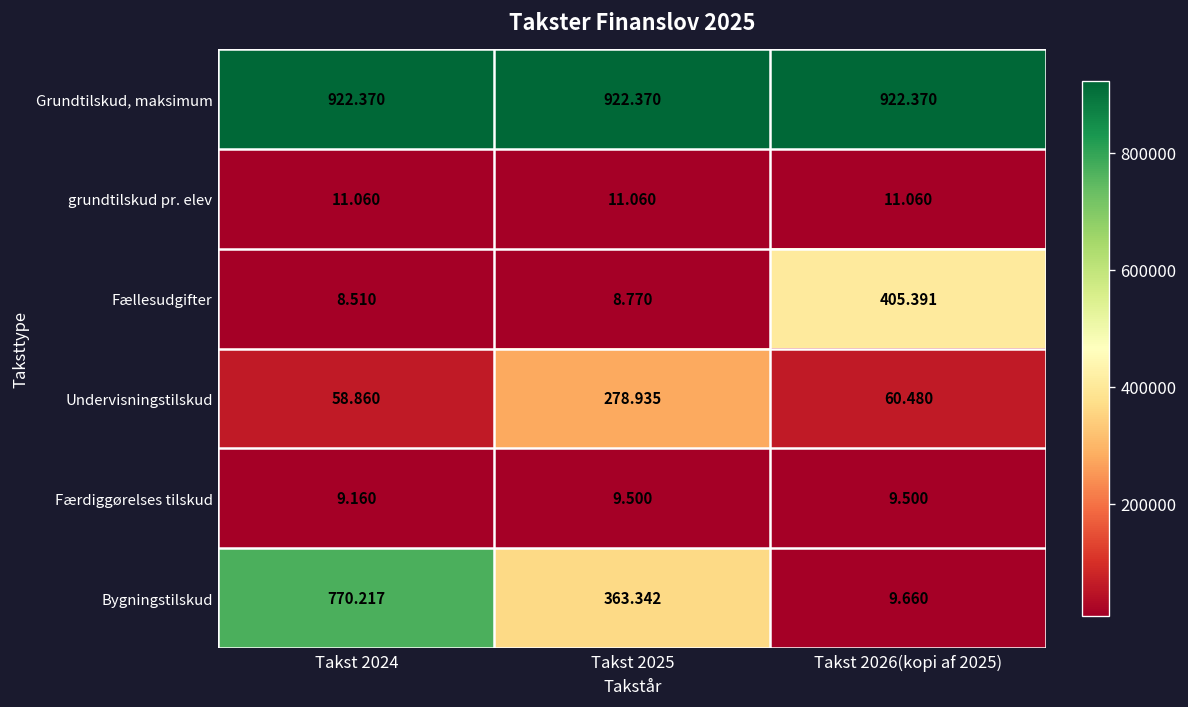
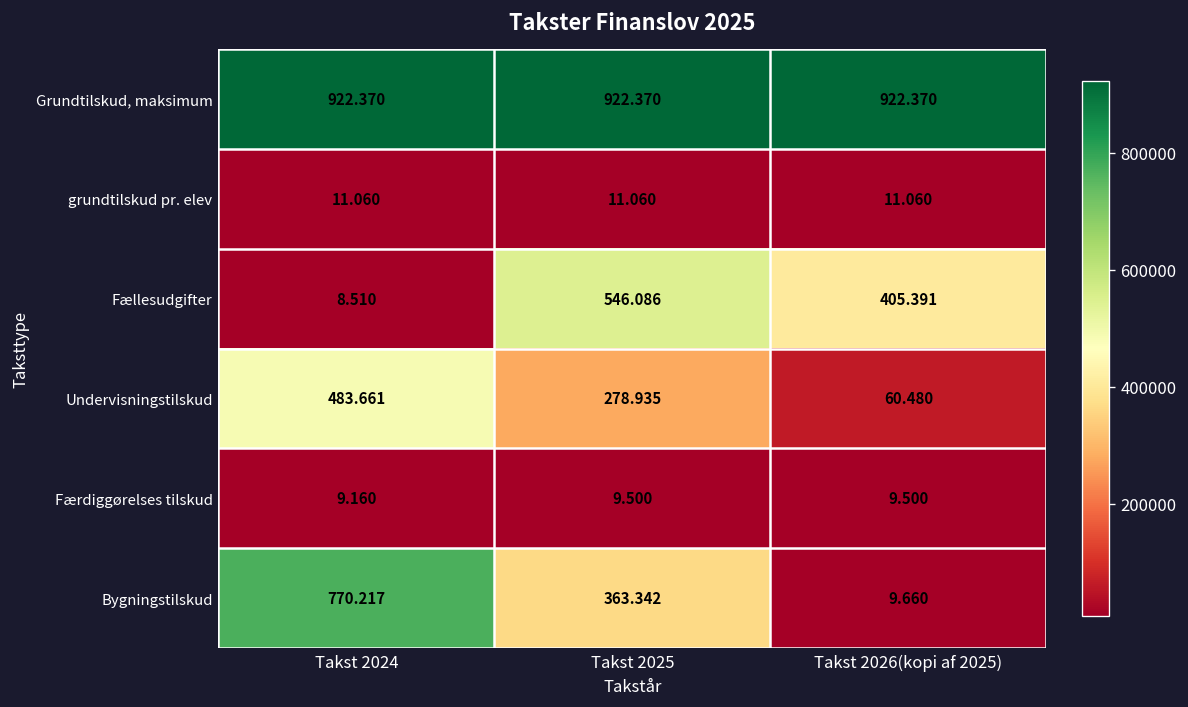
Fællesudgifter, Takst 2025: 8.770 -> 546.086
Undervisningstilskud, Takst 2024: 58.860 -> 483.661
